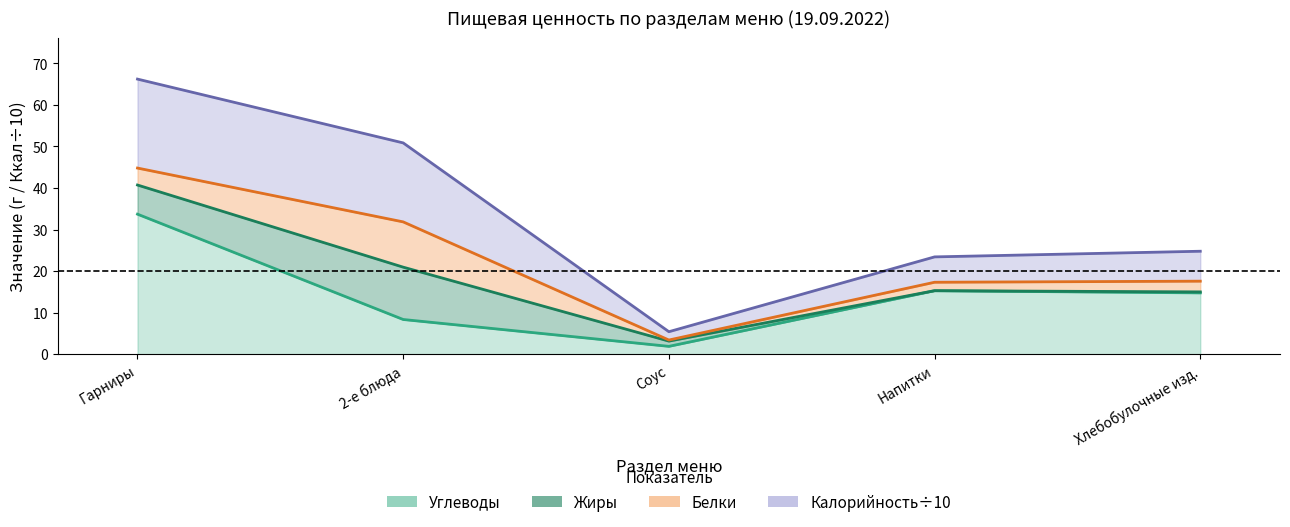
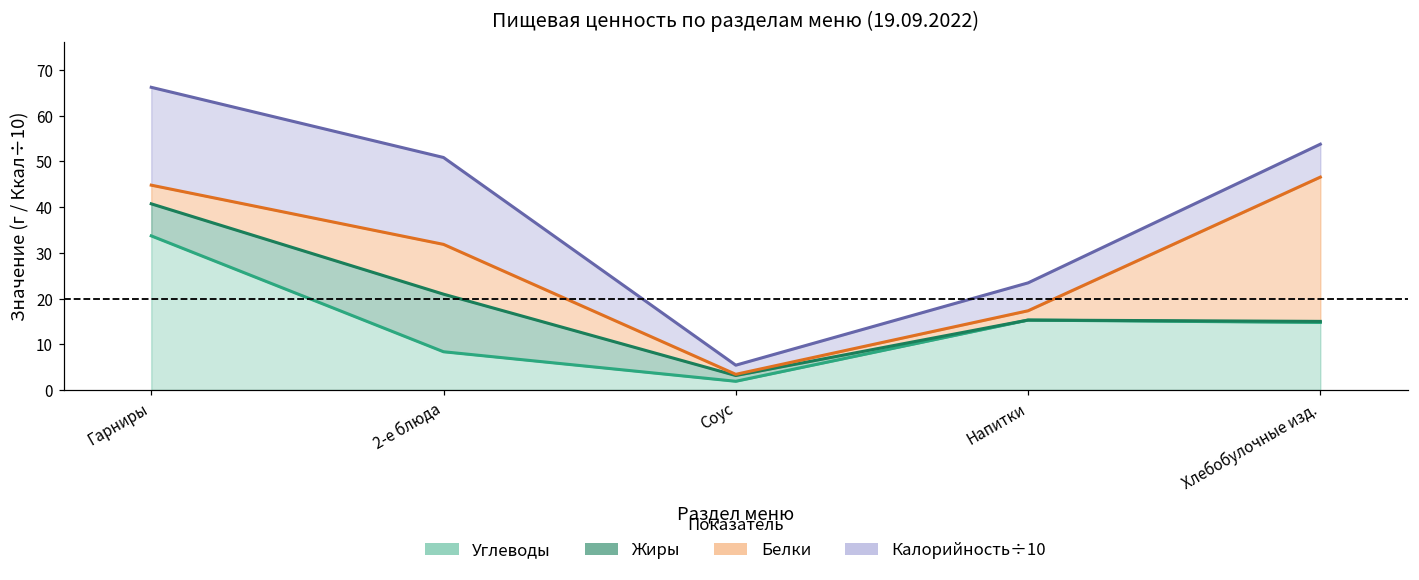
Белки, Хлебобулочные изд.: 3 -> 32
